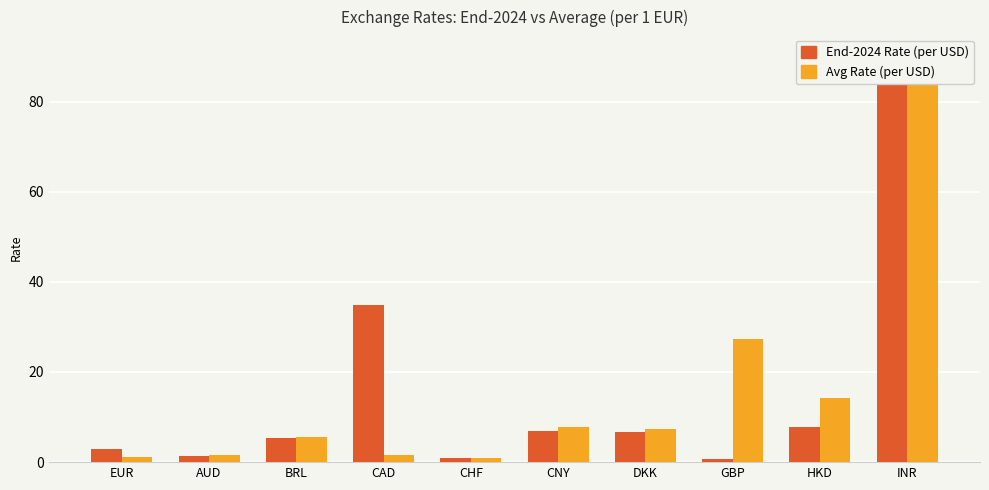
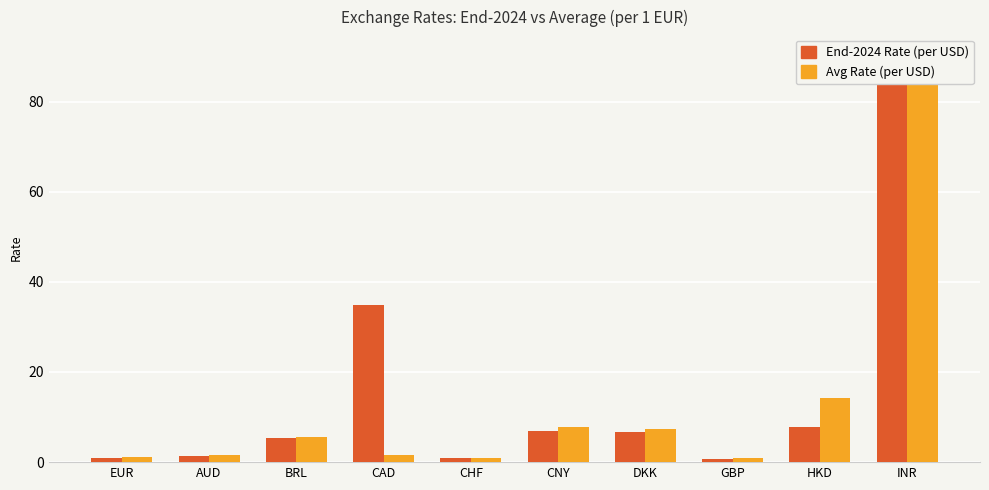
End-2024 Rate (per USD), EUR: 3 -> 1
Avg Rate (per USD), GBP: 27 -> 1
